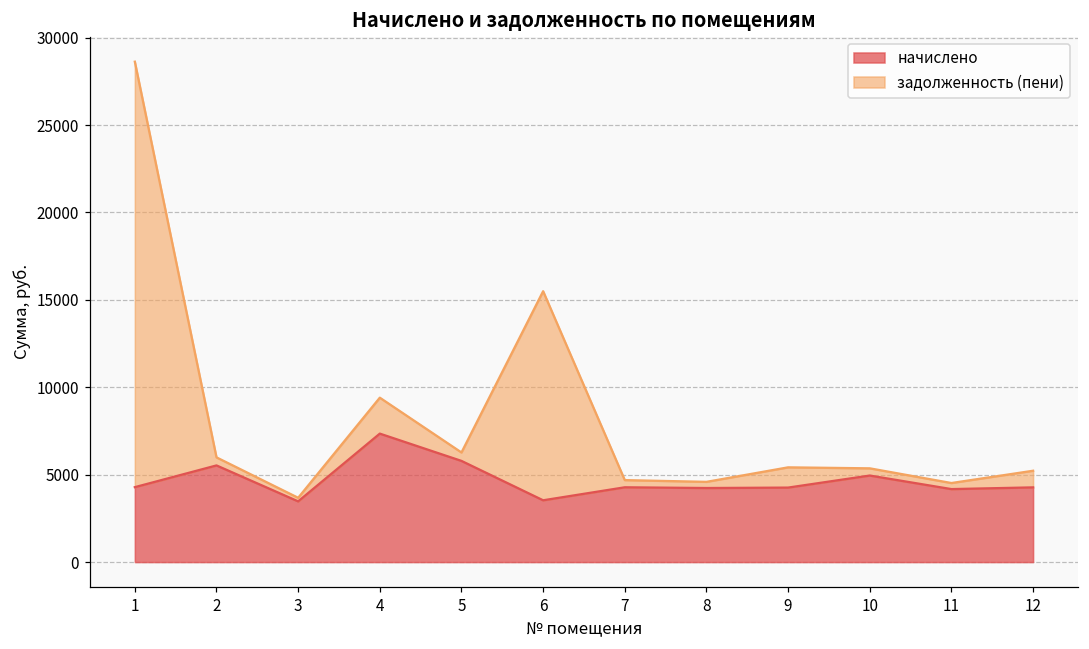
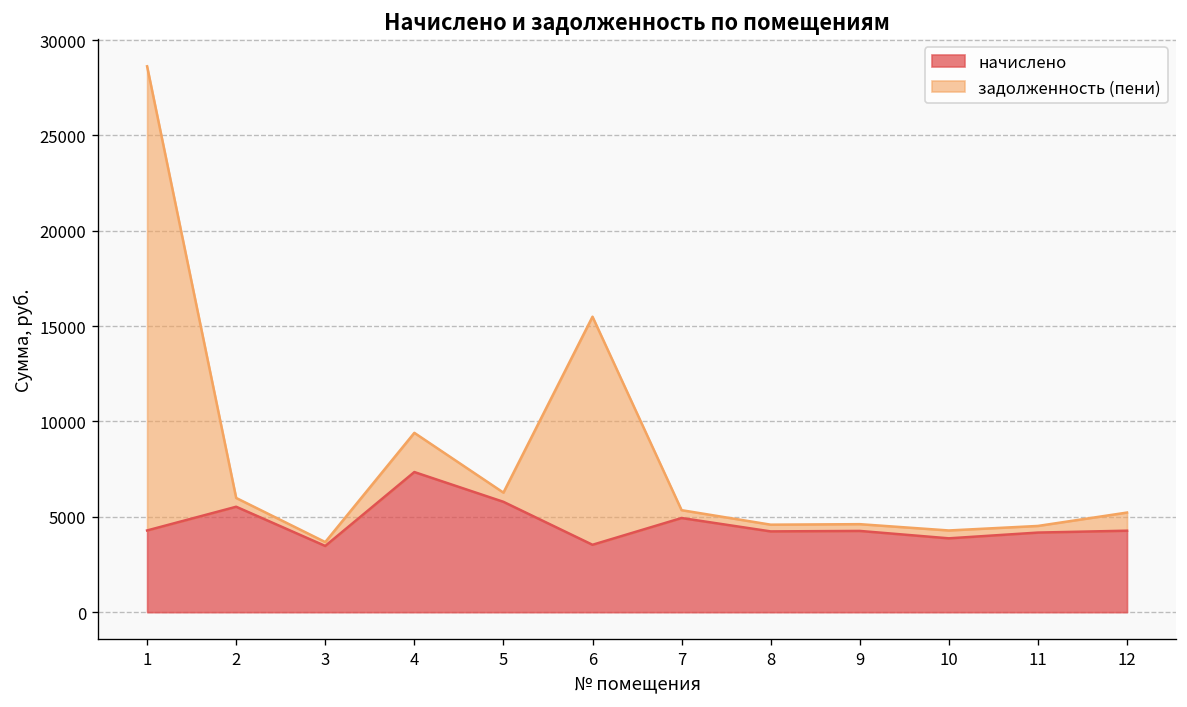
начислено, 7: 4300 -> 4900
задолженность (пени), 9: 1200 -> 400
начислено, 10: 4900 -> 3900
